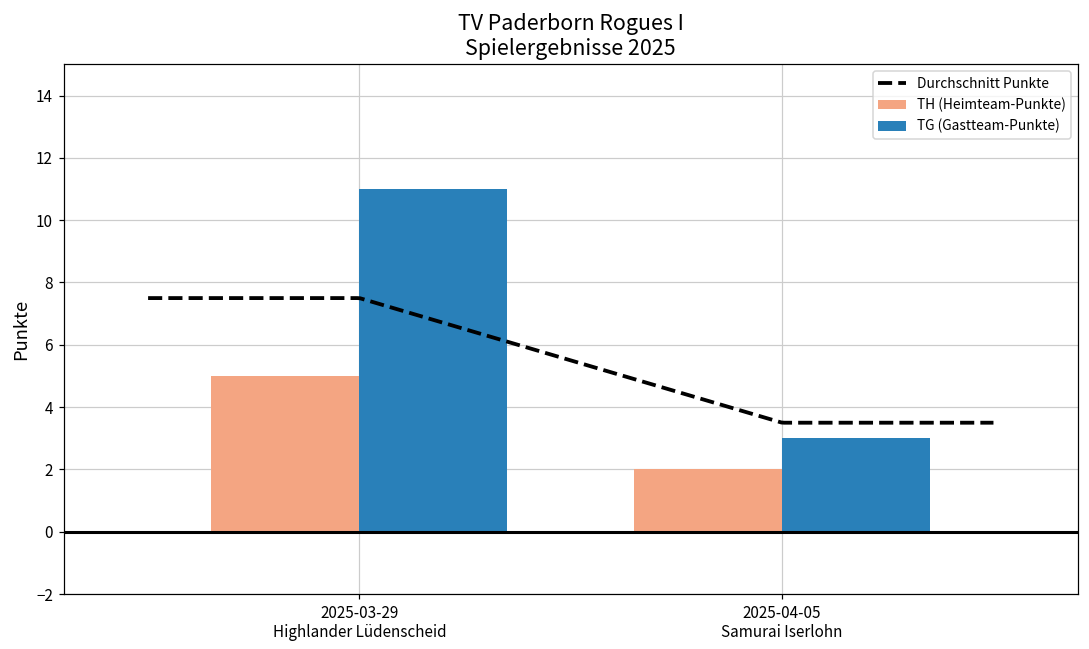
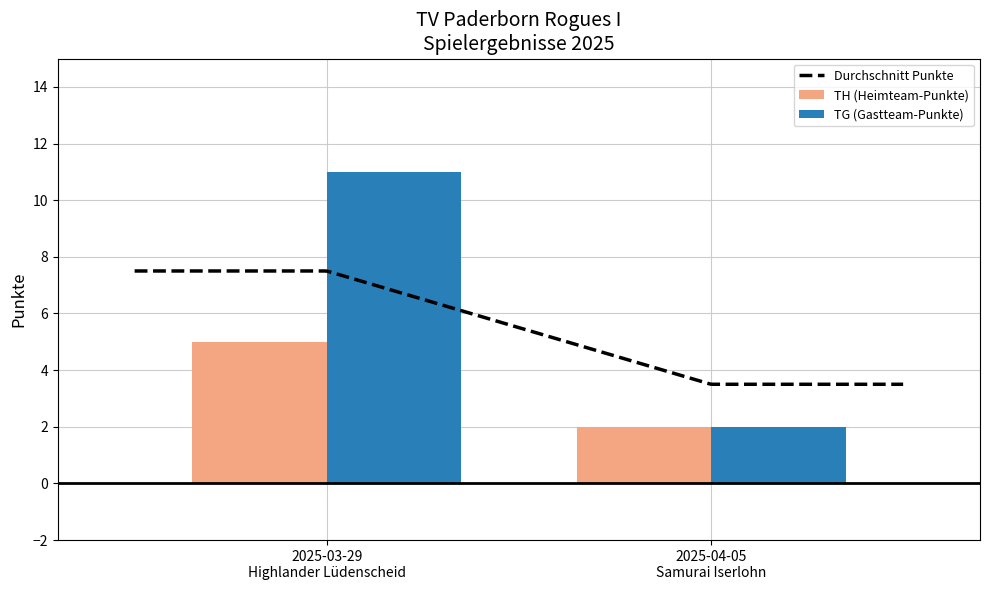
TG (Gastteam-Punkte), 2025-04-05 Samurai Iserlohn: 3 -> 2
